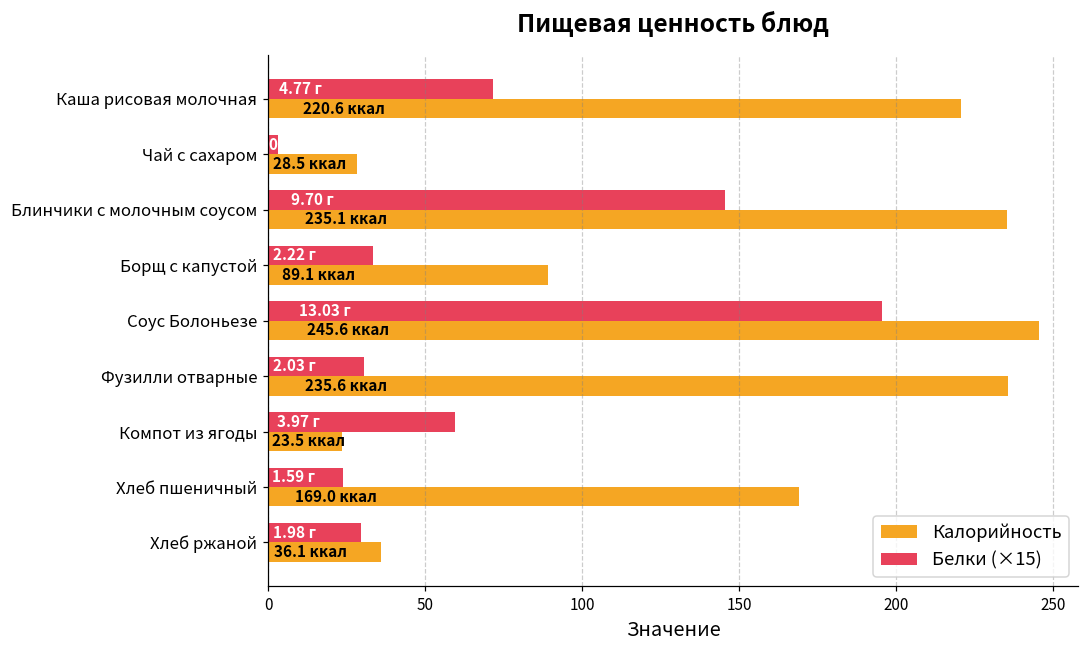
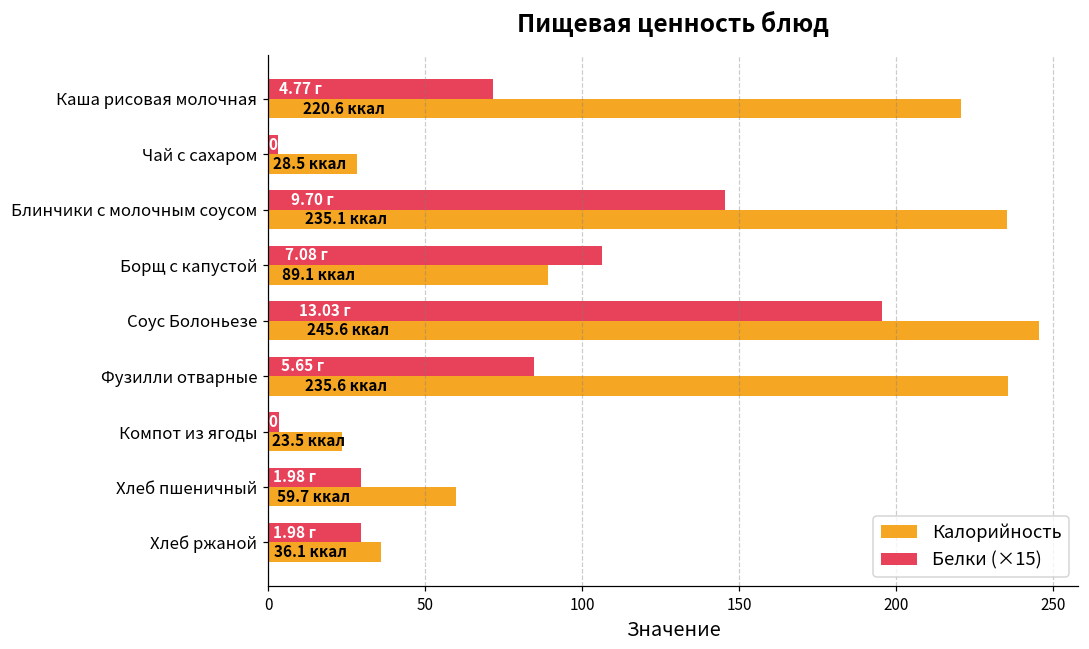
Белки (×15), Борщ с капустой: 2.22 -> 7.08
Белки (×15), Фузилли отварные: 2.03 -> 5.65
Белки (×15), Компот из ягоды: 60 -> 4
Белки (×15), Хлеб пшеничный: 1.59 -> 1.98
Калорийность, Хлеб пшеничный: 169.0 -> 59.7
